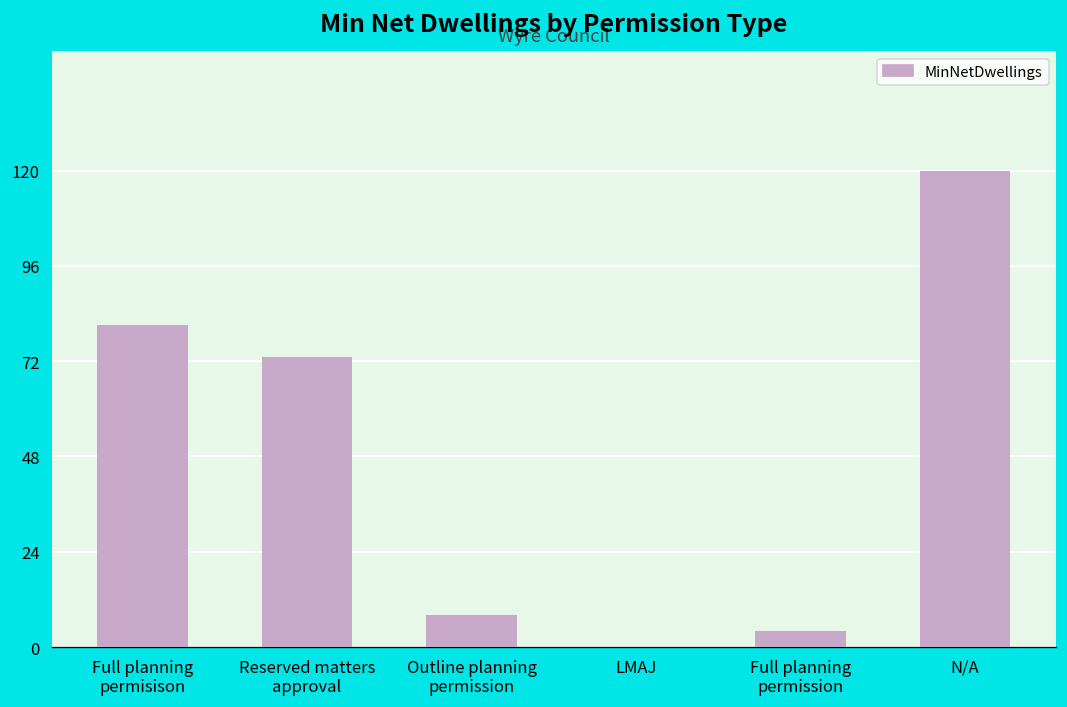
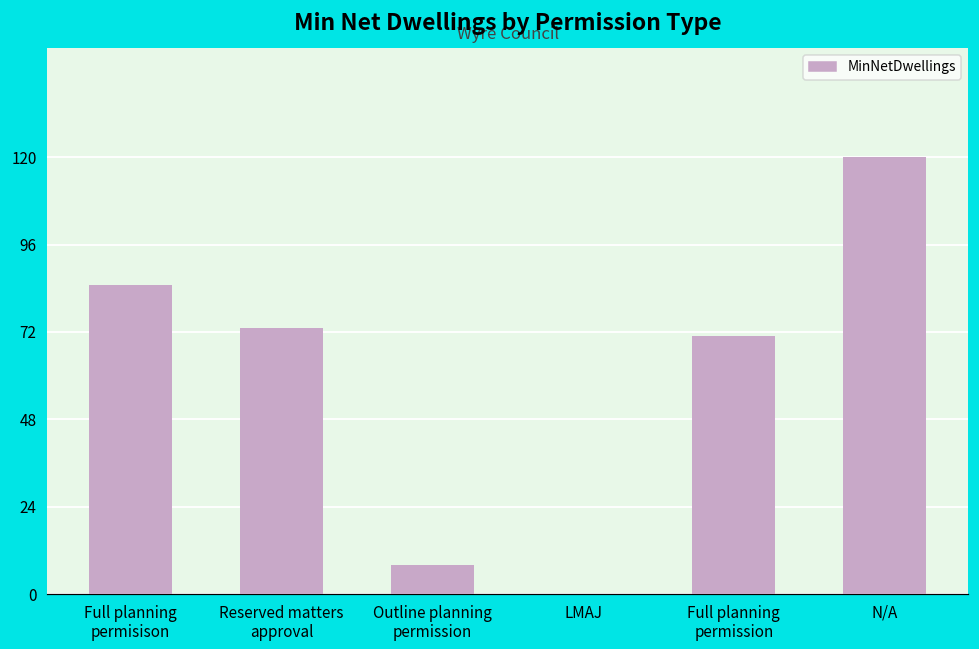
Full planning permisison: 81 -> 85
Full planning permission: 4 -> 71
